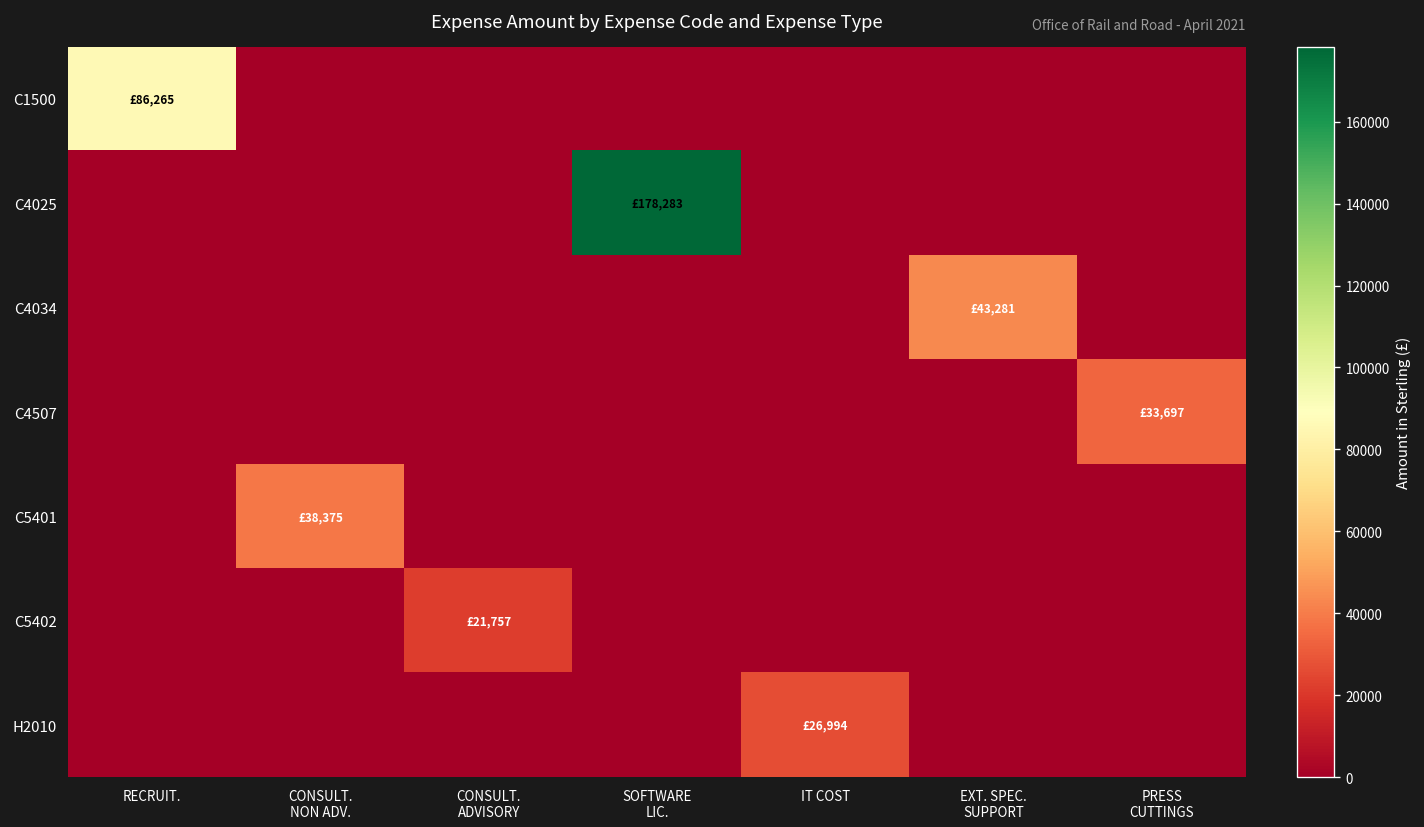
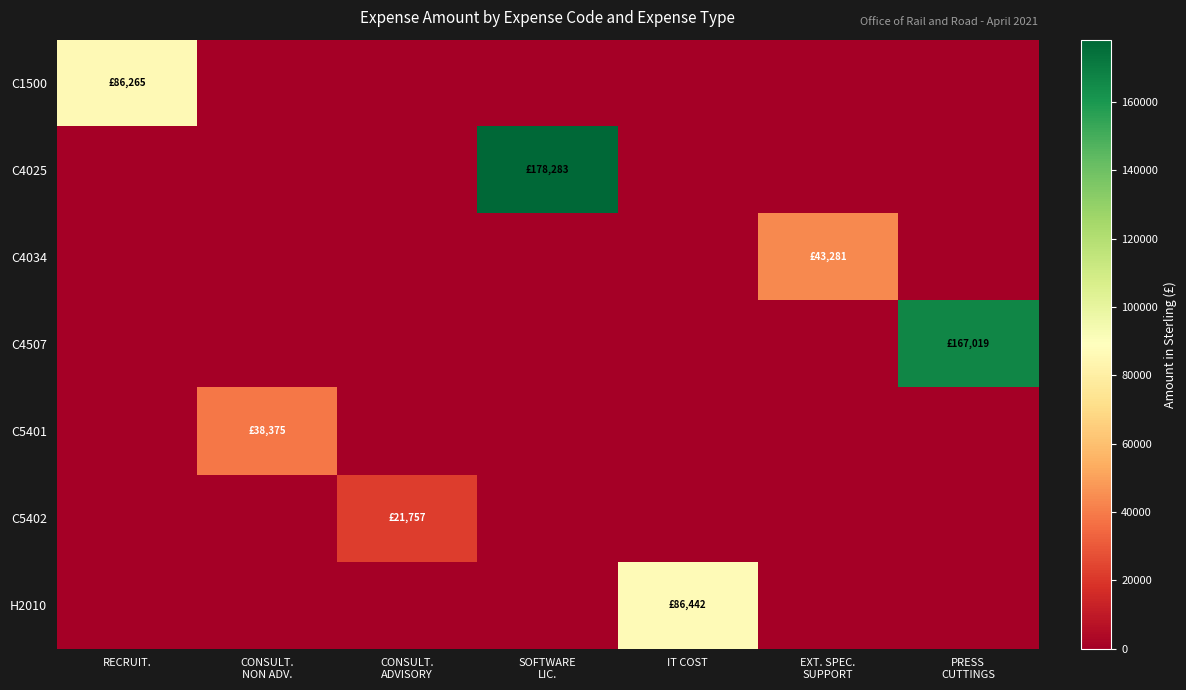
C4507, PRESS CUTTINGS: £33,697 -> £167,019
H2010, IT COST: £26,994 -> £86,442
